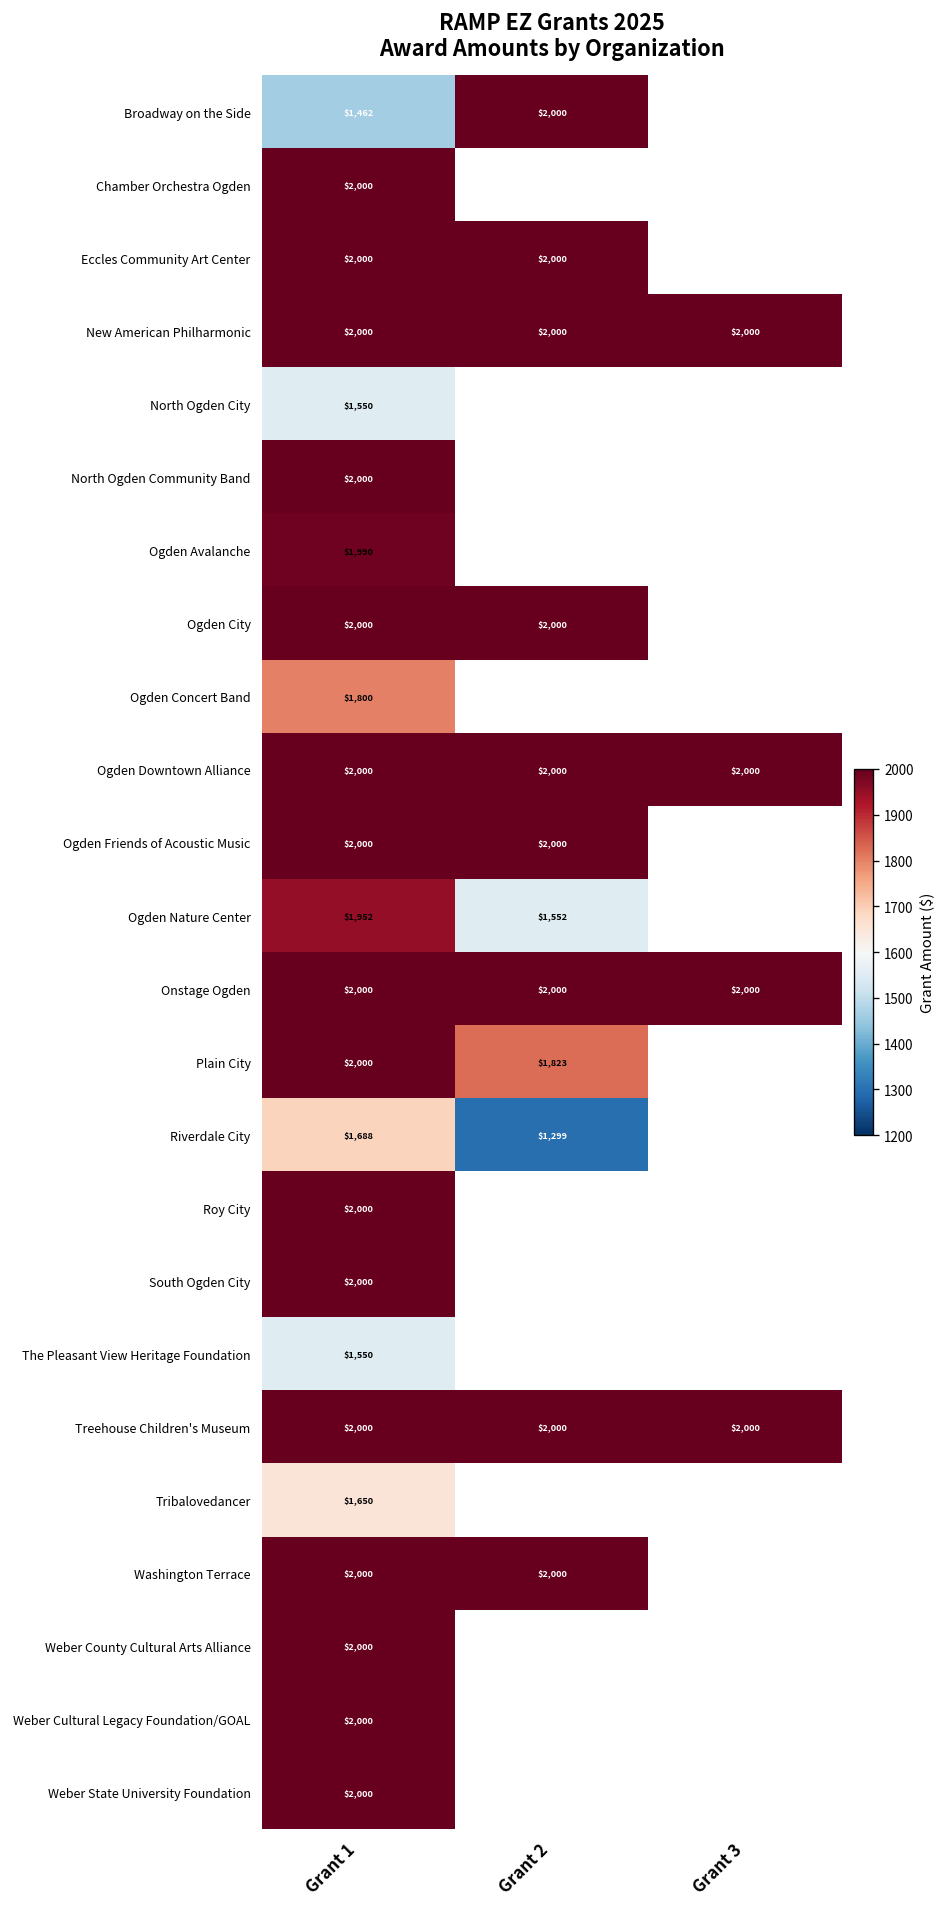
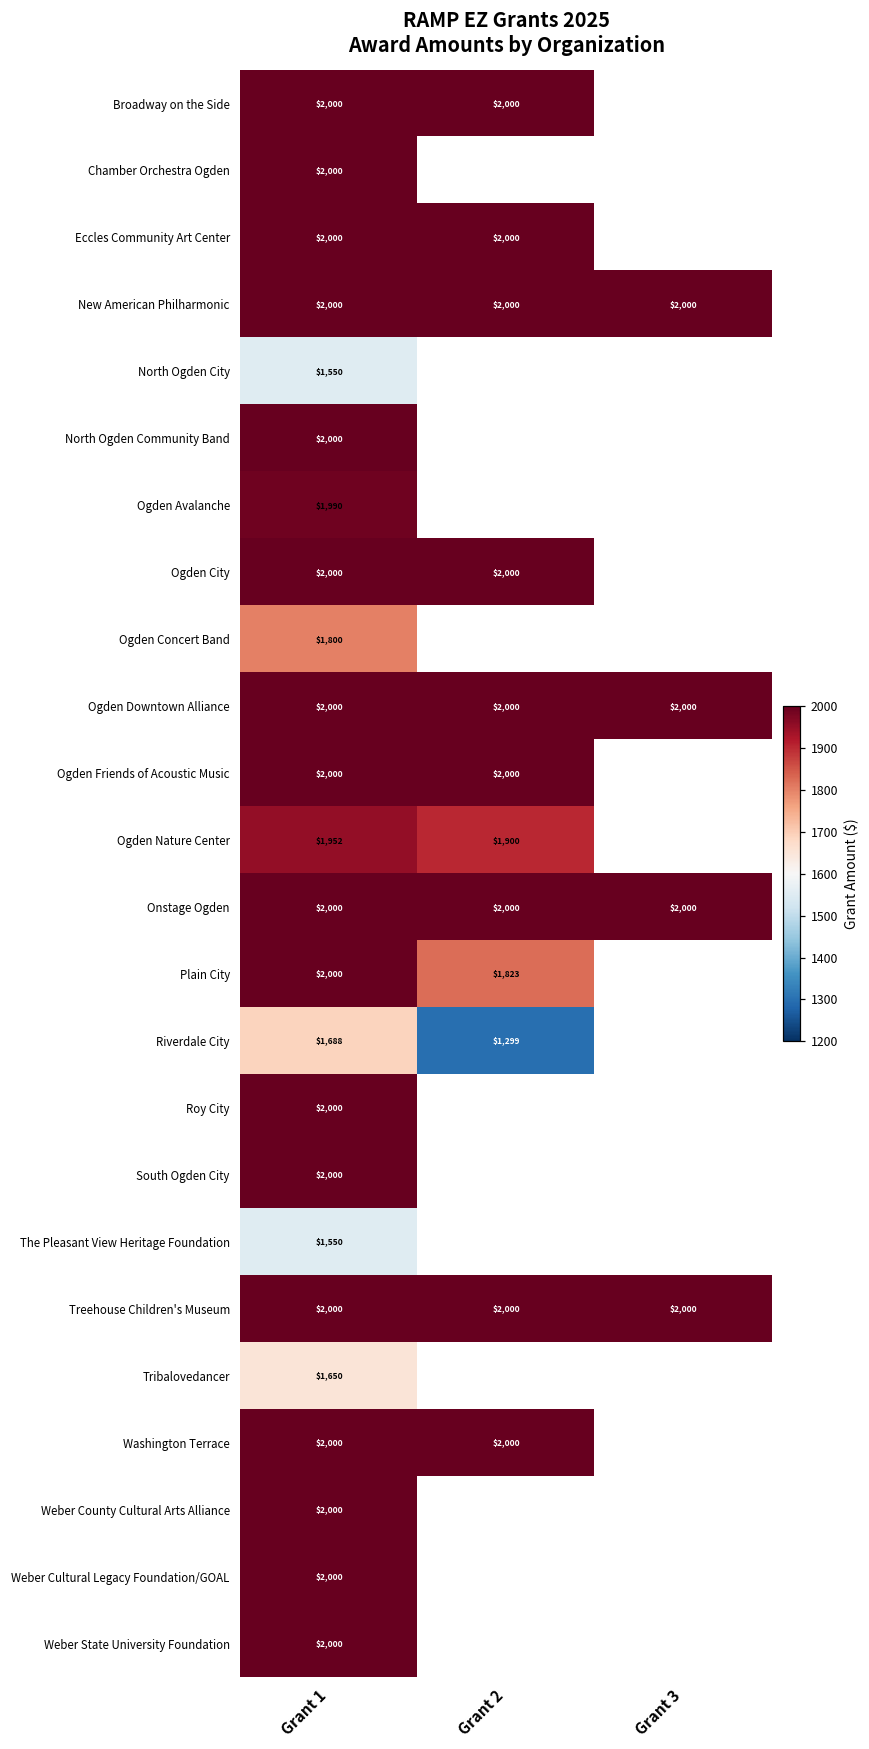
Broadway on the Side, Grant 1: $1,462 -> $2,000
Ogden Nature Center, Grant 2: $1,552 -> $1,900
